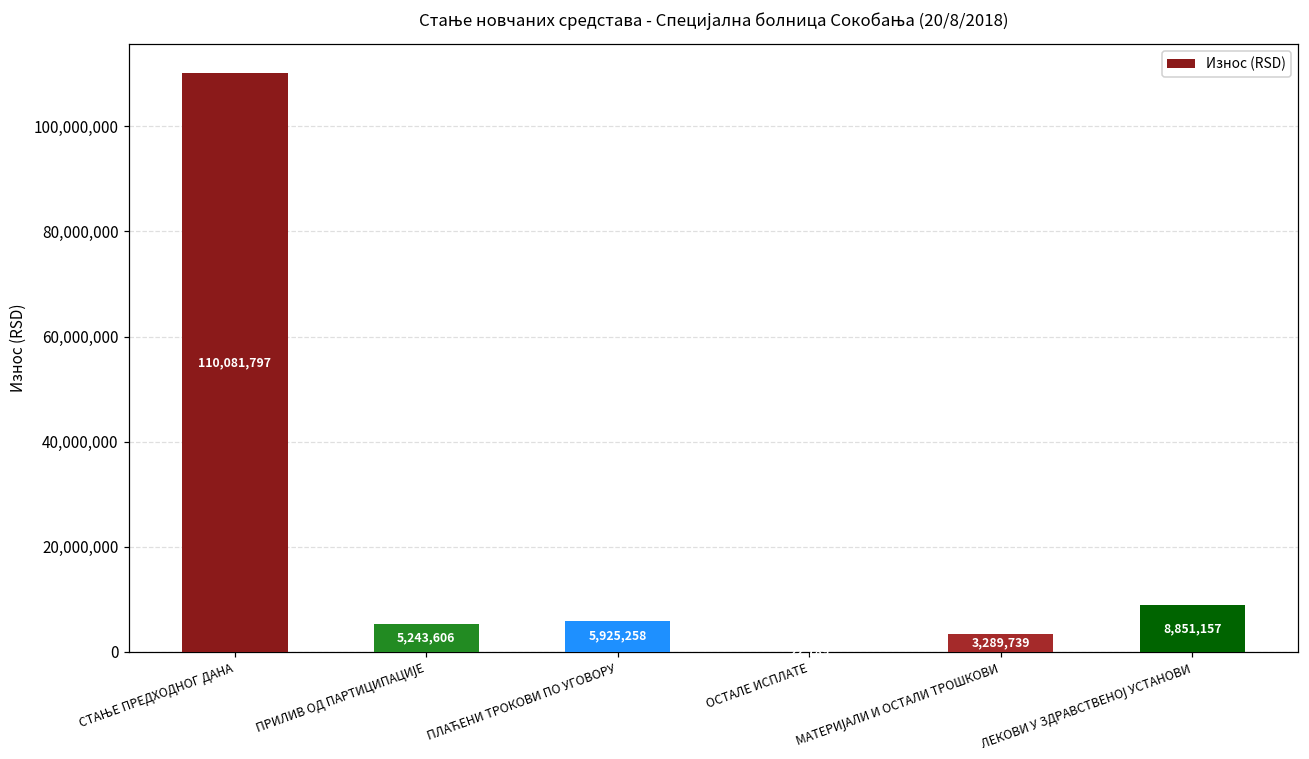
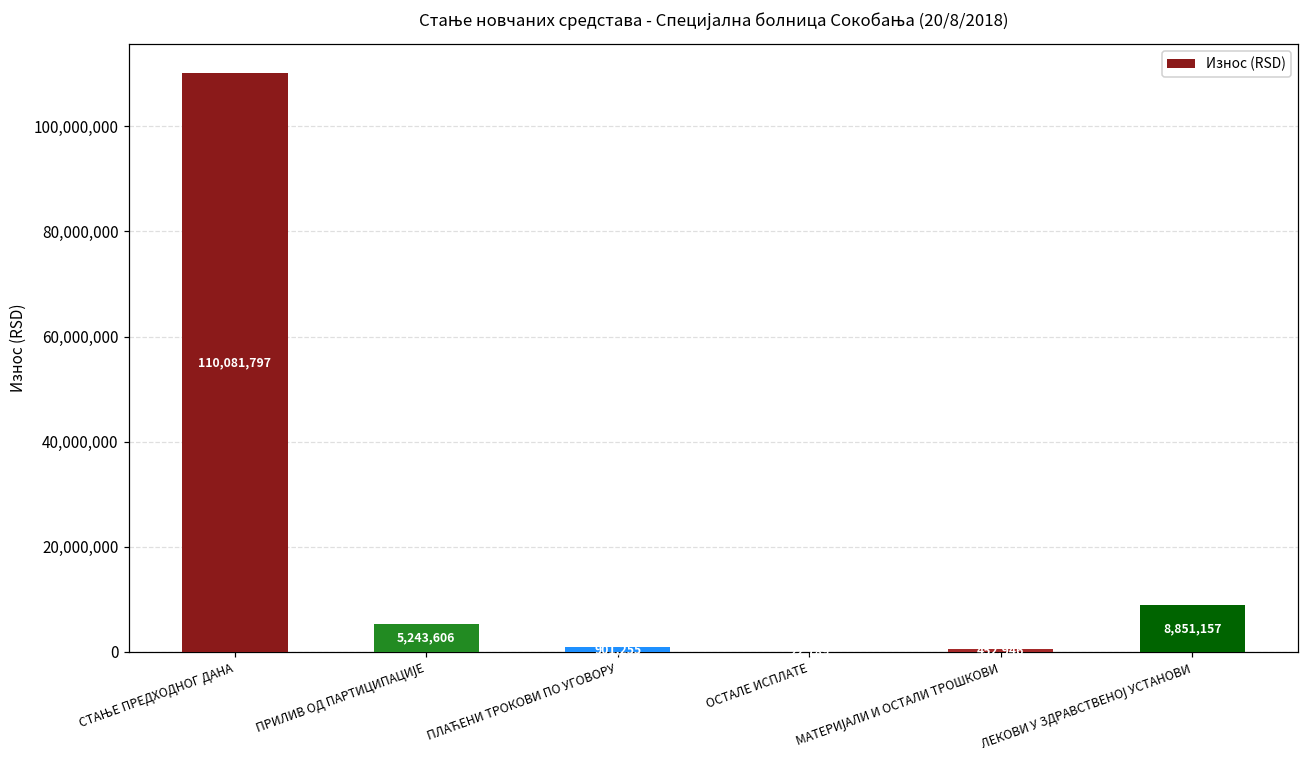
ПЛАЋЕНИ ТРОКОВИ ПО УГОВОРУ: 6,000,000 -> 1,000,000
МАТЕРИЈАЛИ И ОСТАЛИ ТРОШКОВИ: 3,000,000 -> 0
